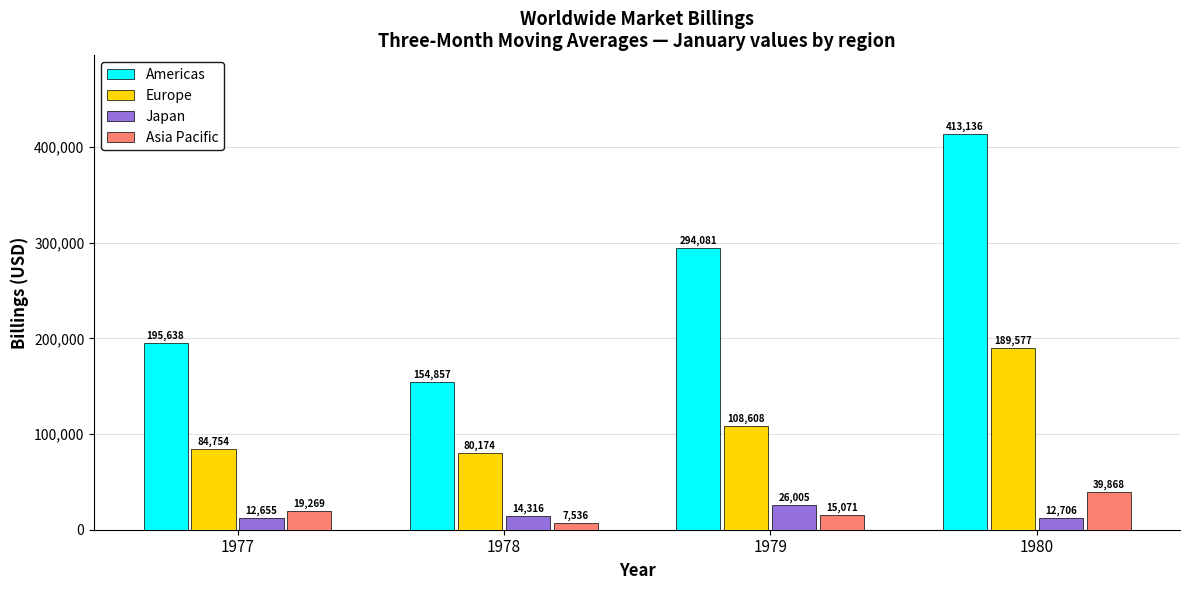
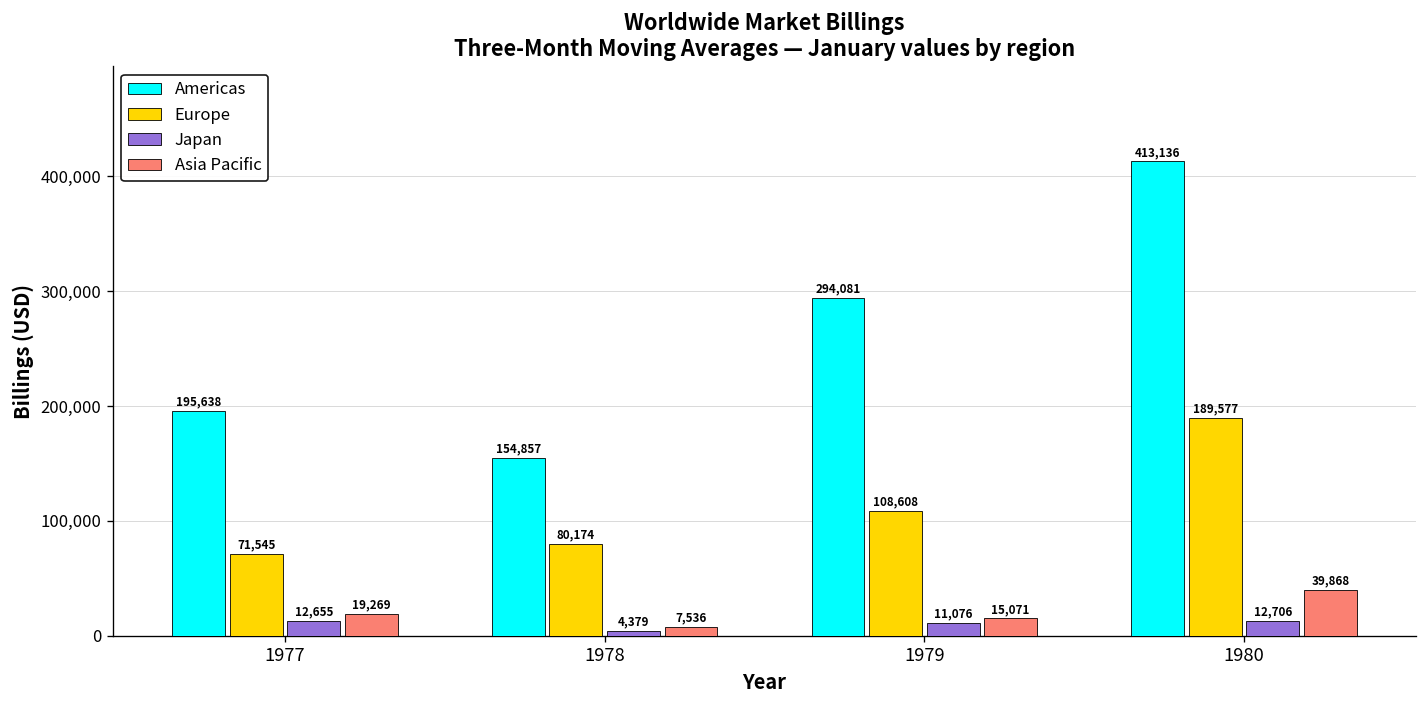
Europe, 1977: 84,754 -> 71,545
Japan, 1978: 14,316 -> 4,379
Japan, 1979: 26,005 -> 11,076
